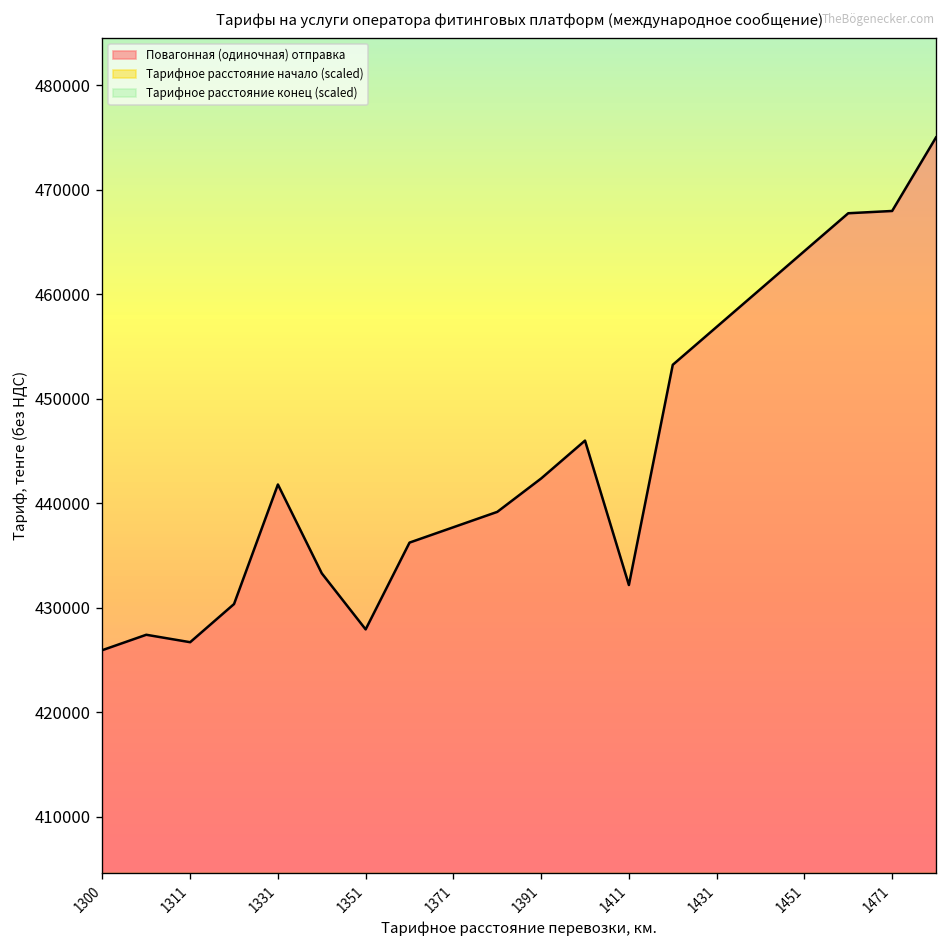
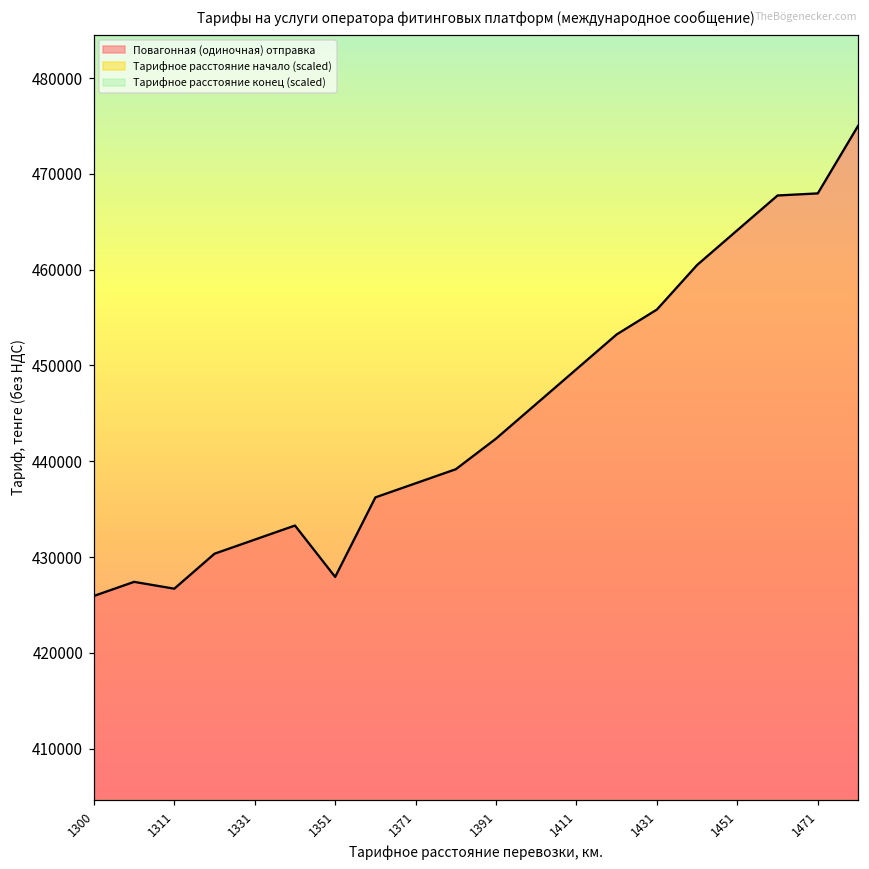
Повагонная (одиночная) отправка, 1331: 442000 -> 432000
Повагонная (одиночная) отправка, 1411: 432000 -> 450000
Повагонная (одиночная) отправка, 1431: 457000 -> 456000
